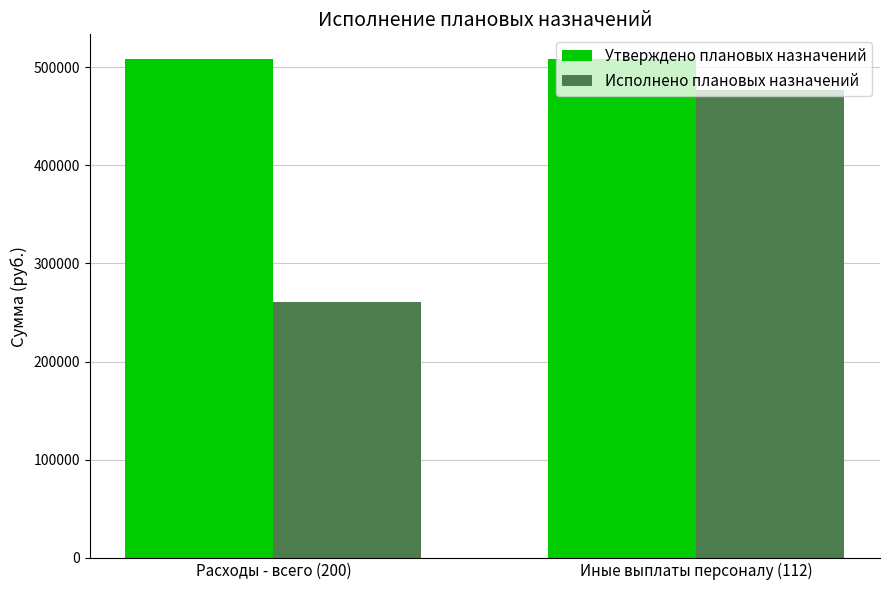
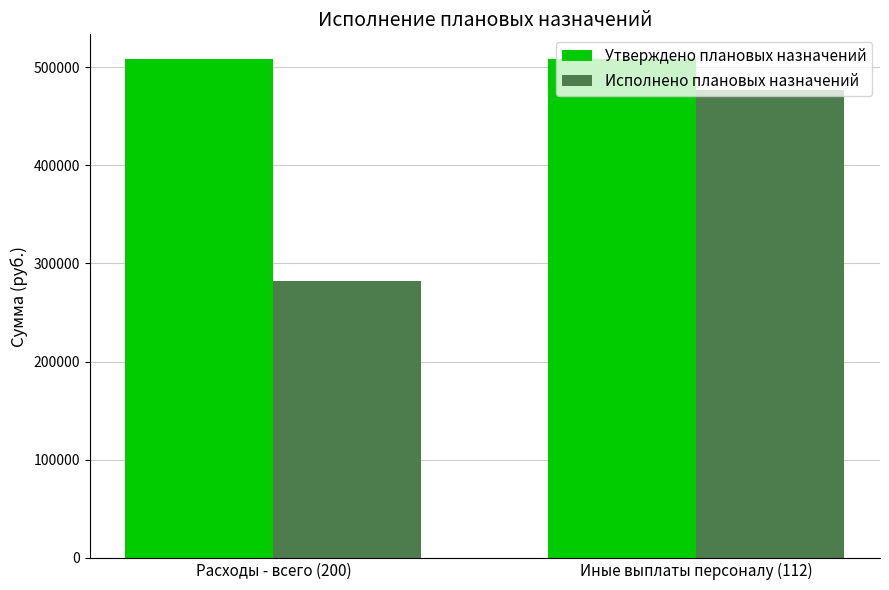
Исполнено плановых назначений, Расходы - всего (200): 260000 -> 280000
